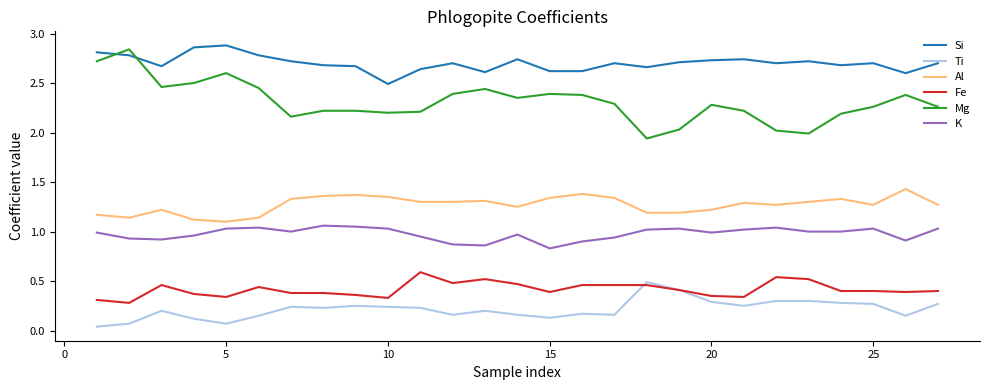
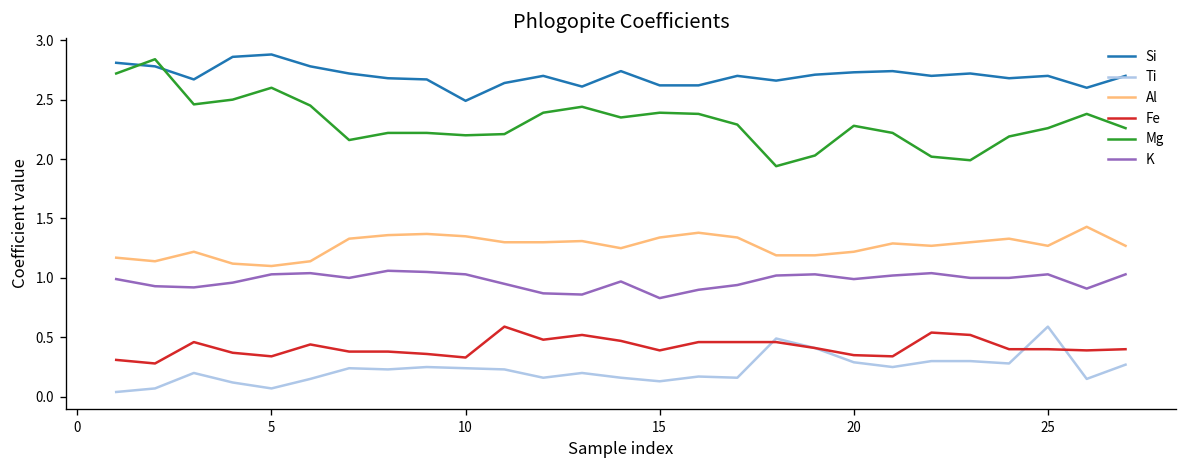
Ti, 25: 0.3 -> 0.6
